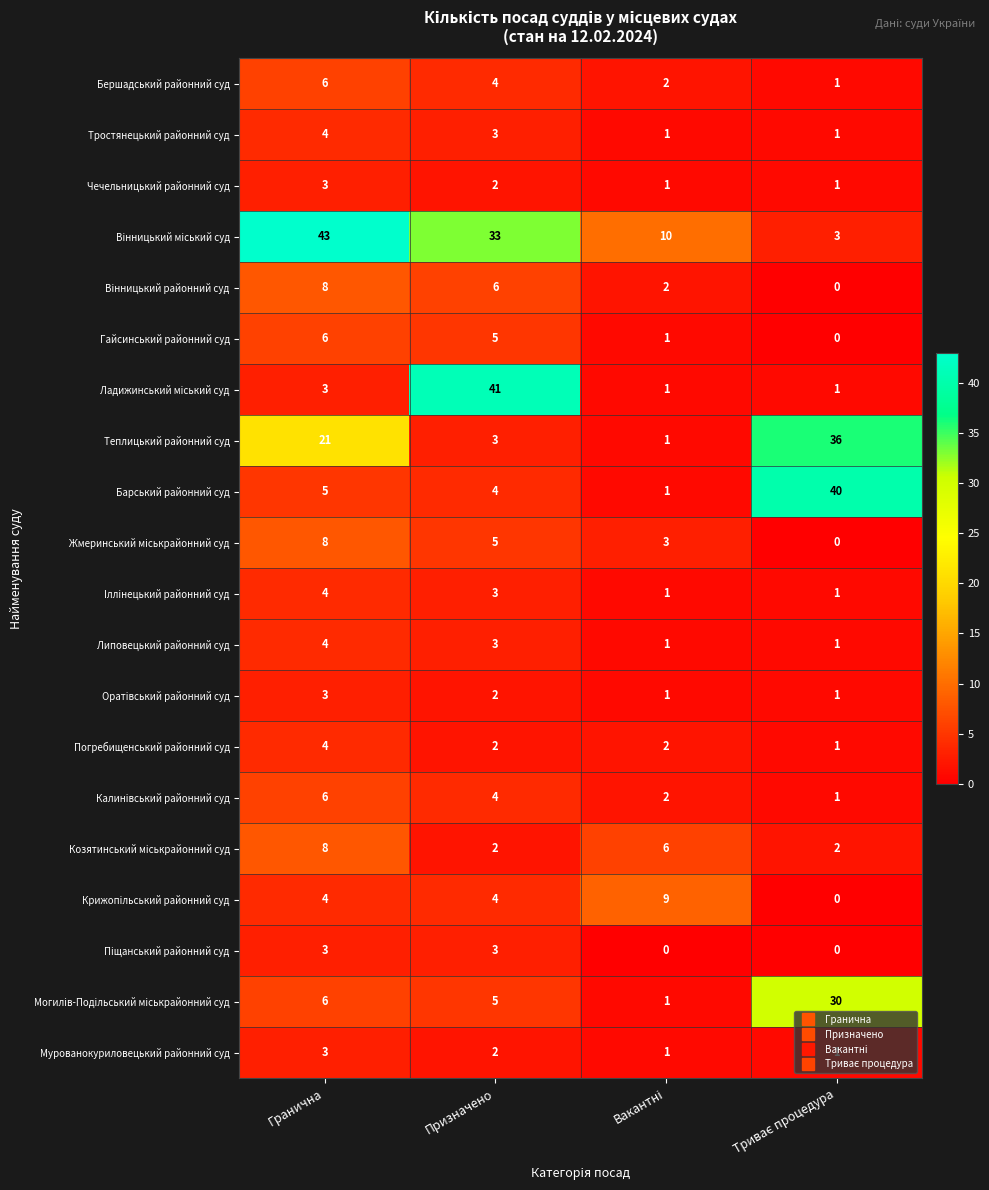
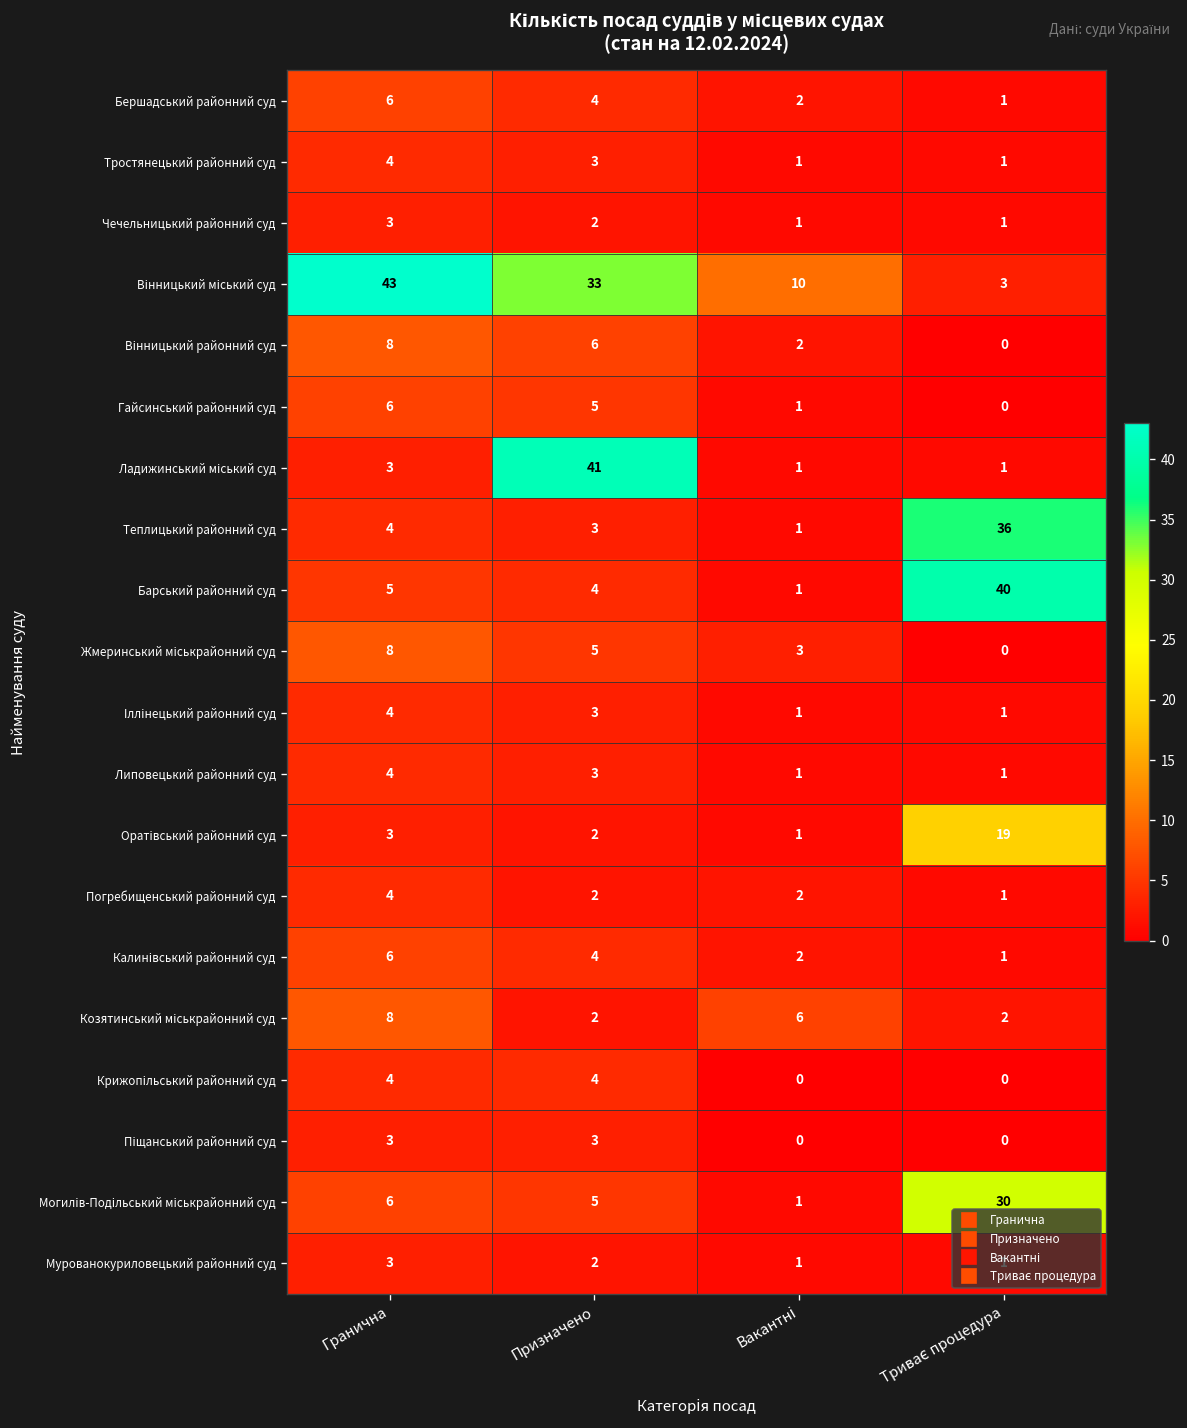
Теплицький районний суд, Гранична: 21 -> 4
Оратівський районний суд, Триває процедура: 1 -> 19
Крижопільський районний суд, Вакантні: 9 -> 0
